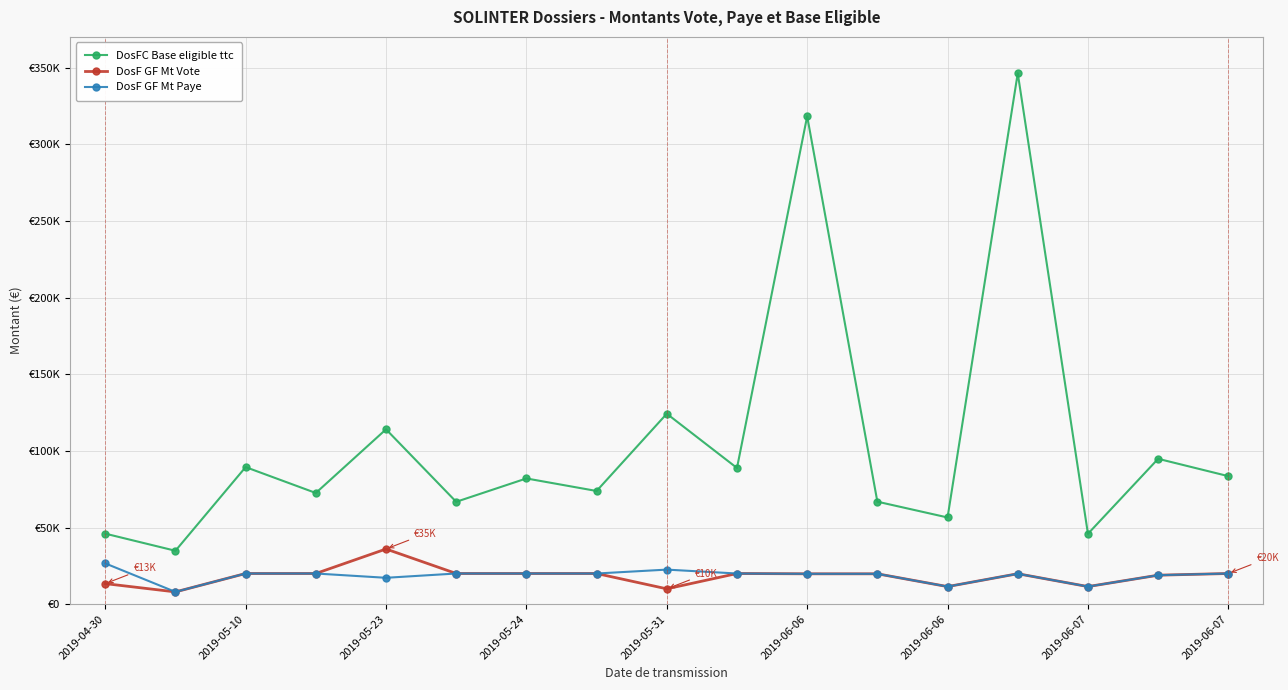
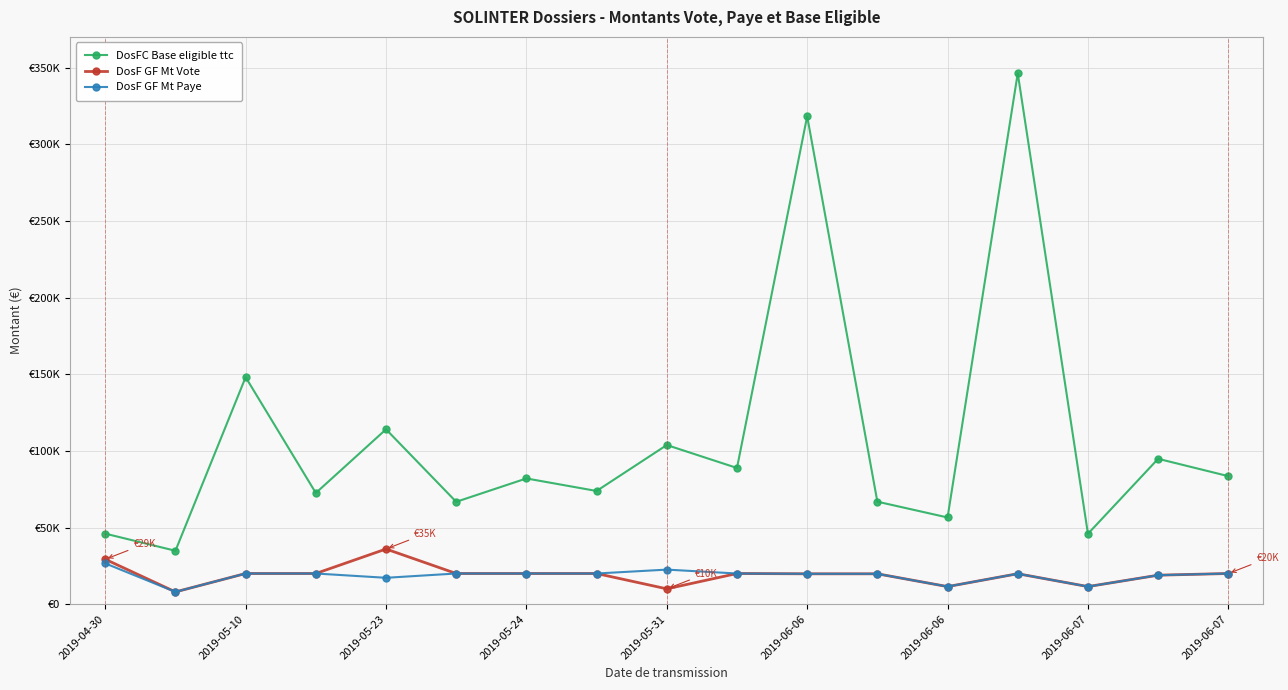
DosF GF Mt Vote, 2019-04-30: €13K -> €29K
DosFC Base eligible ttc, 2019-05-10: €89000 -> €148000
DosFC Base eligible ttc, 2019-05-31: €124000 -> €104000
